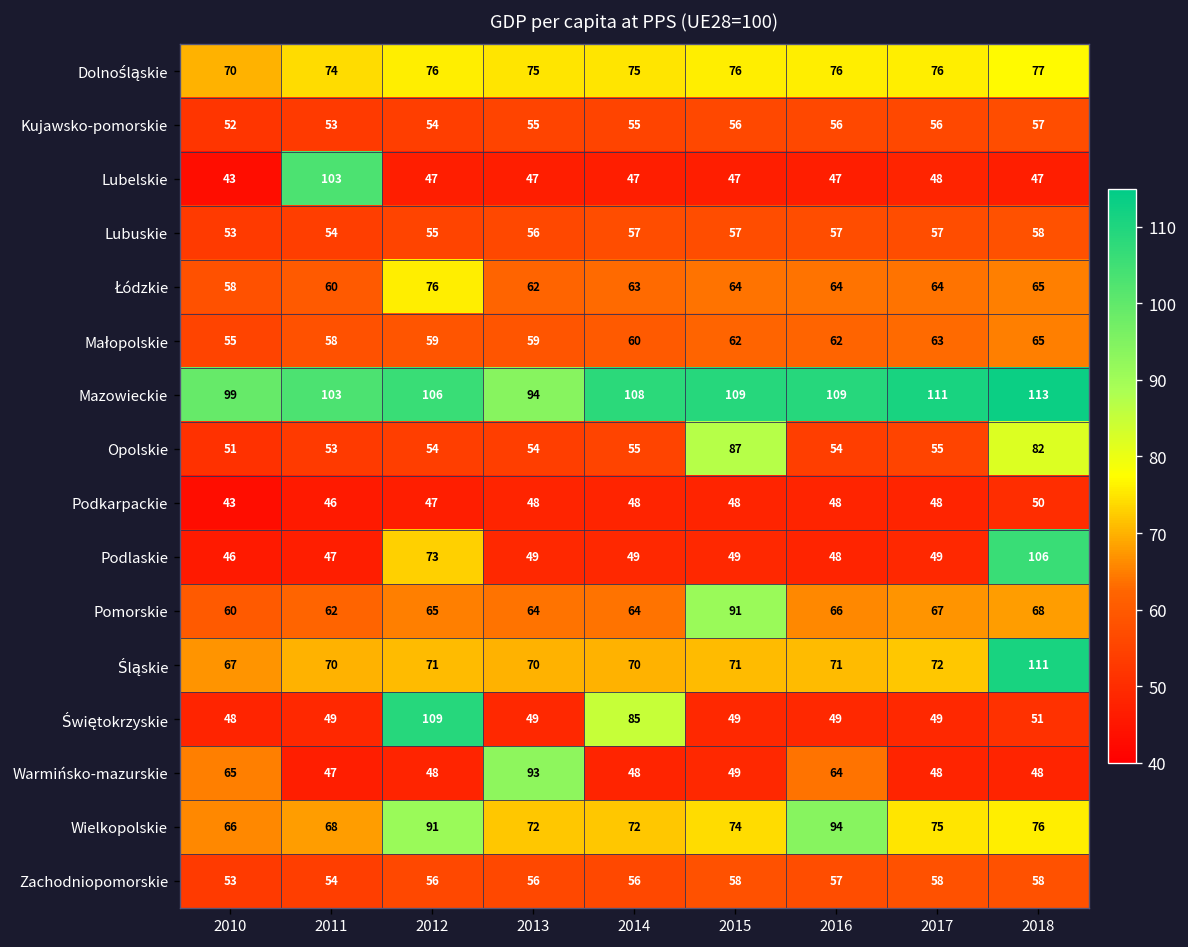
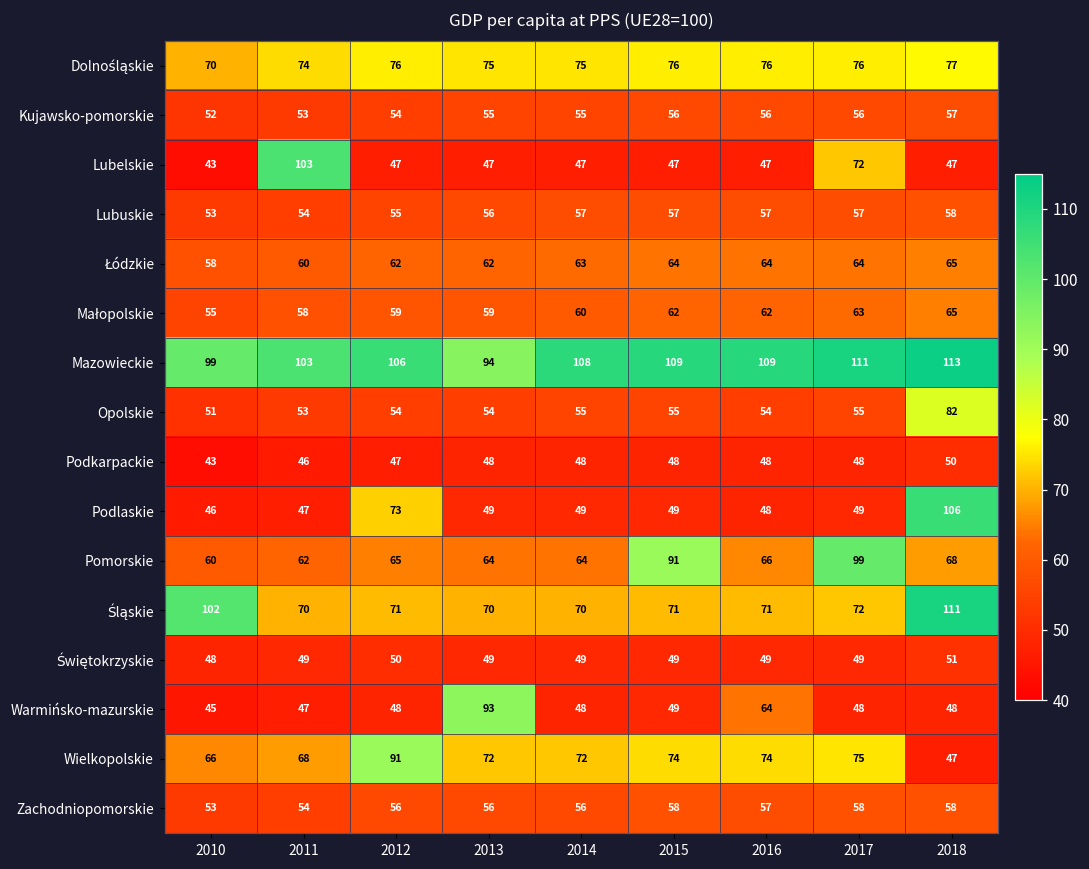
Lubelskie, 2017: 48 -> 72
Łódzkie, 2012: 76 -> 62
Opolskie, 2015: 87 -> 55
Pomorskie, 2017: 67 -> 99
Śląskie, 2010: 67 -> 102
Świętokrzyskie, 2012: 109 -> 50
Świętokrzyskie, 2014: 85 -> 49
Warmińsko-mazurskie, 2010: 65 -> 45
Wielkopolskie, 2016: 94 -> 74
Wielkopolskie, 2018: 76 -> 47
